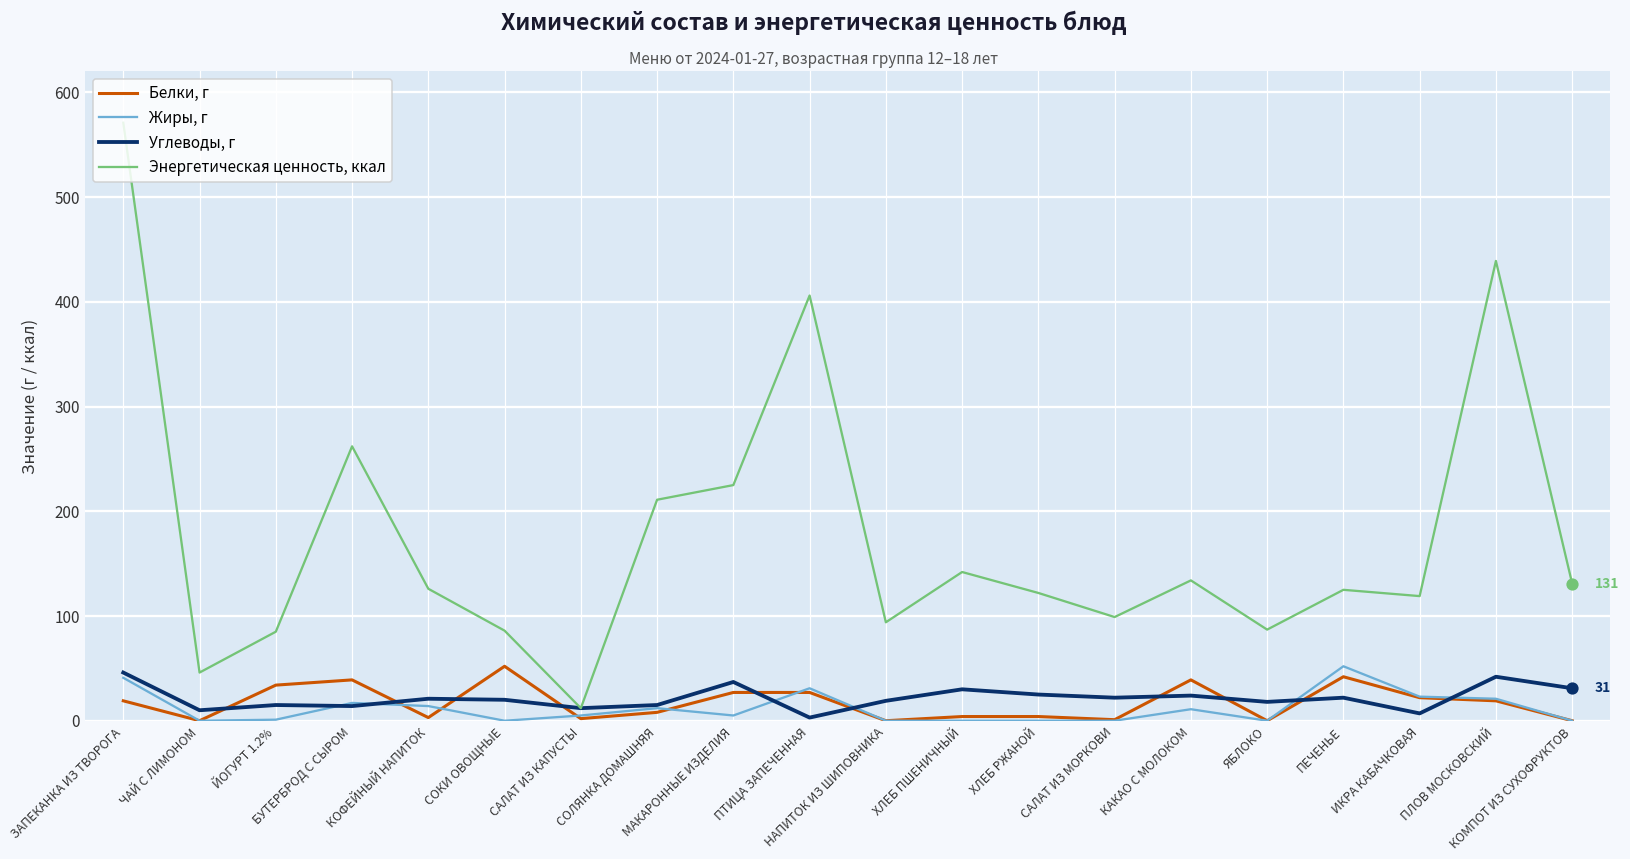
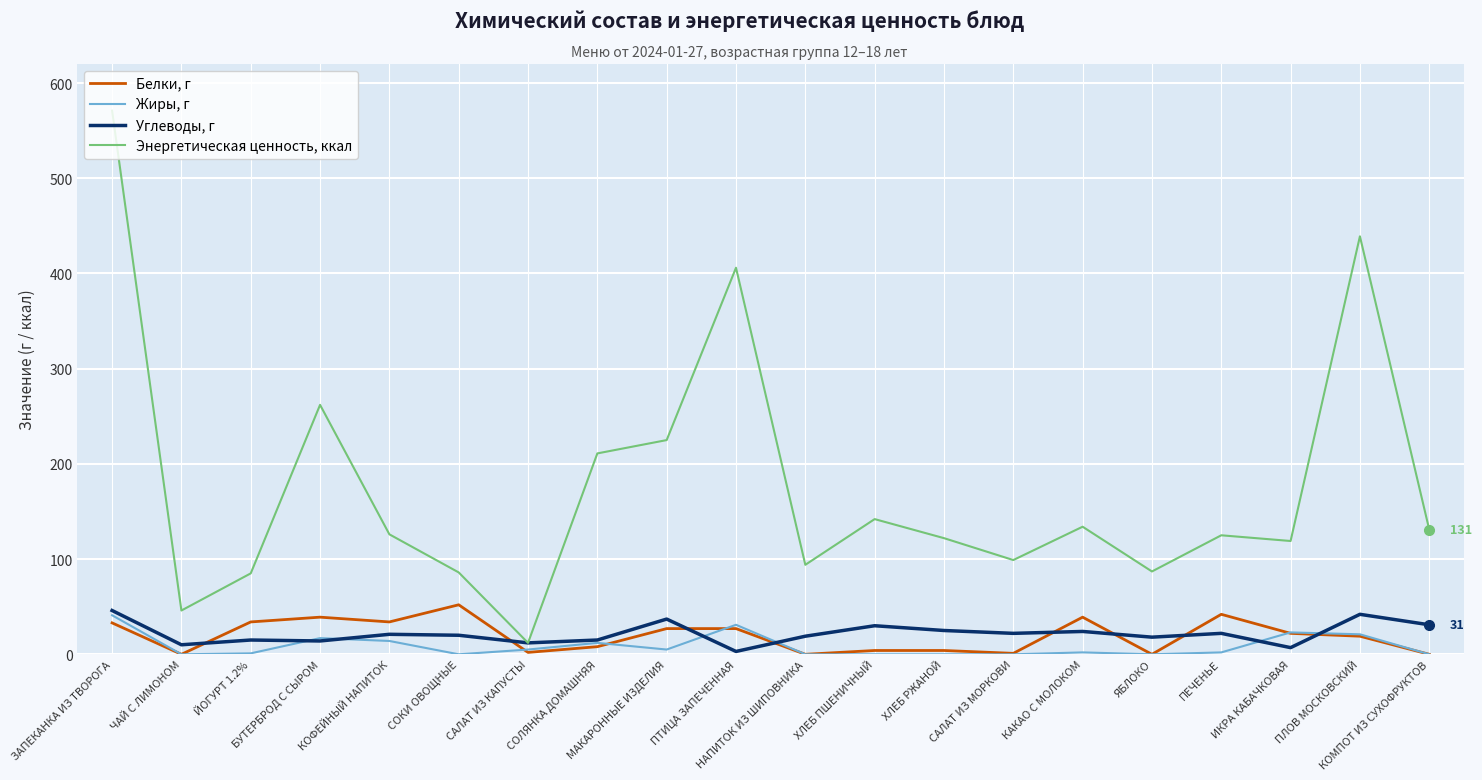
Белки, г, ЗАПЕКАНКА ИЗ ТВОРОГА: 20 -> 30
Белки, г, КОФЕЙНЫЙ НАПИТОК: 0 -> 30
Жиры, г, КАКАО С МОЛОКОМ: 10 -> 0
Жиры, г, ПЕЧЕНЬЕ: 50 -> 0
